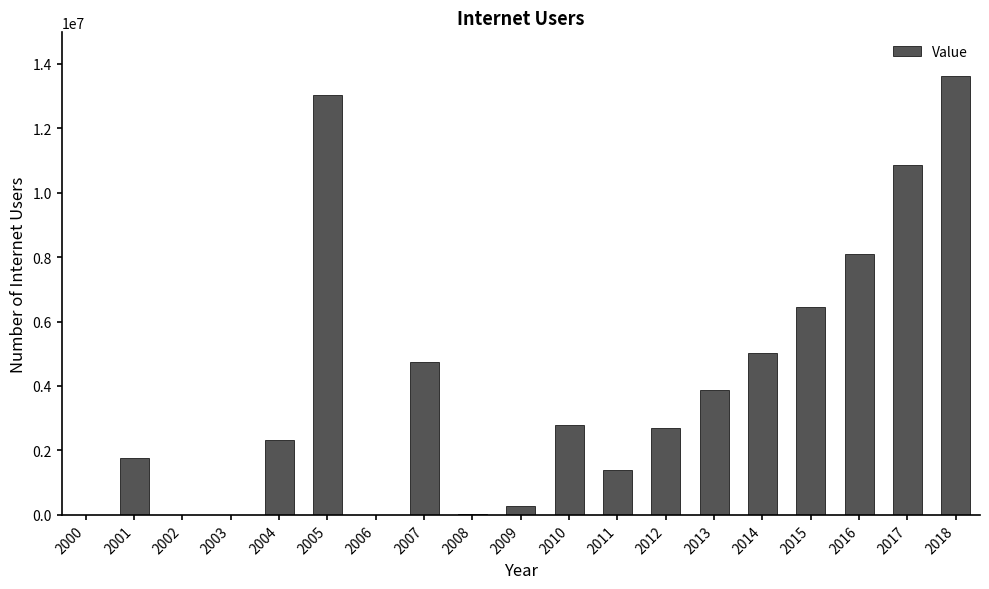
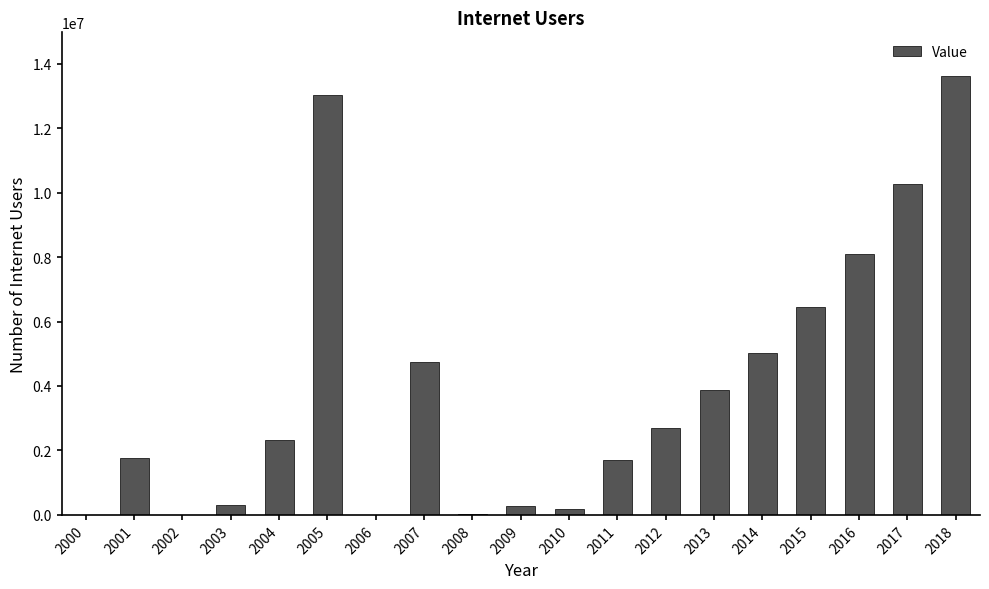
2003: 0 -> 300000
2010: 2800000 -> 200000
2011: 1400000 -> 1700000
2017: 10800000 -> 10300000
